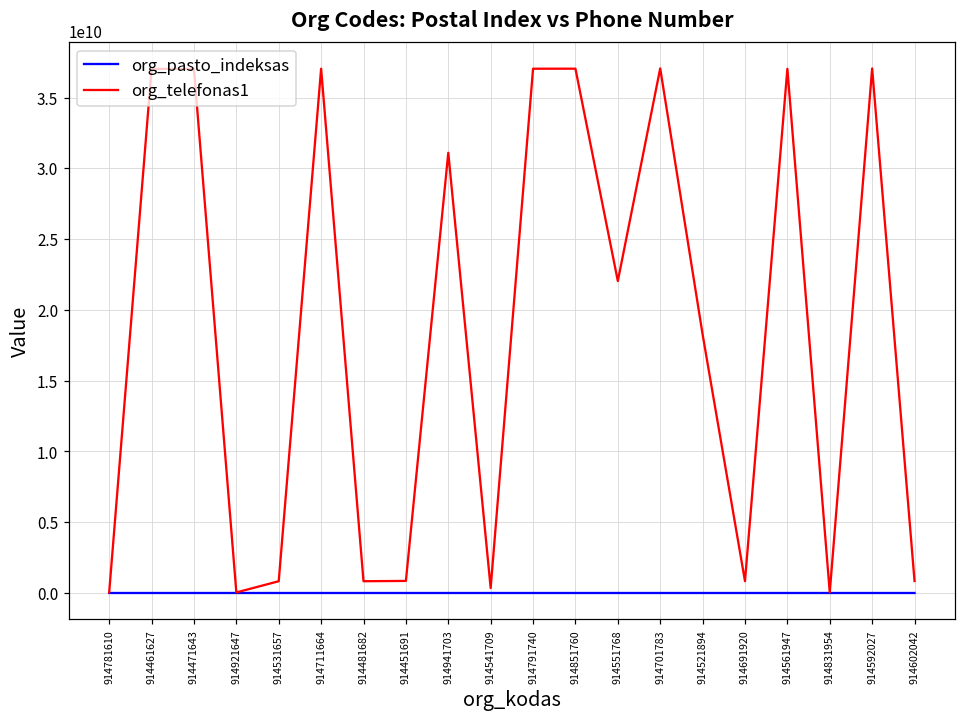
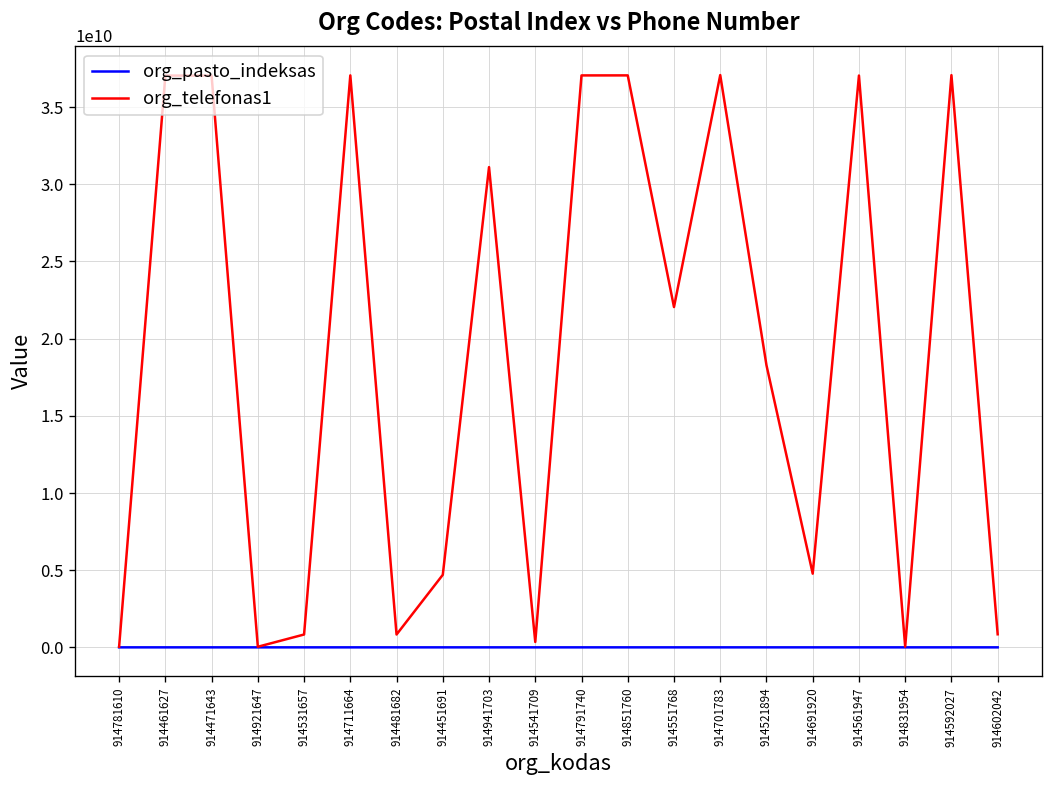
org_telefonas1, 914451691: 900000000 -> 4700000000
org_telefonas1, 914691920: 800000000 -> 4800000000
